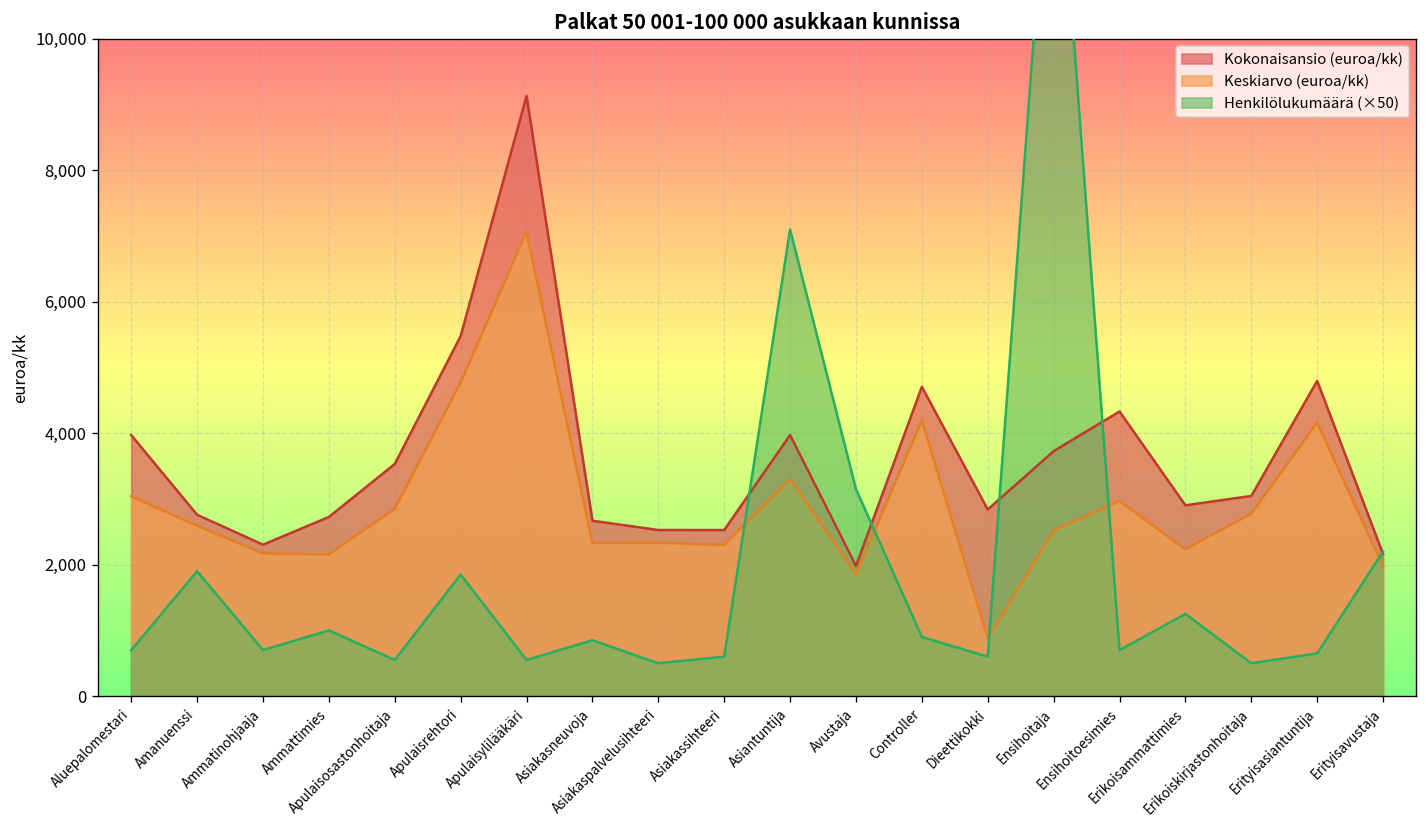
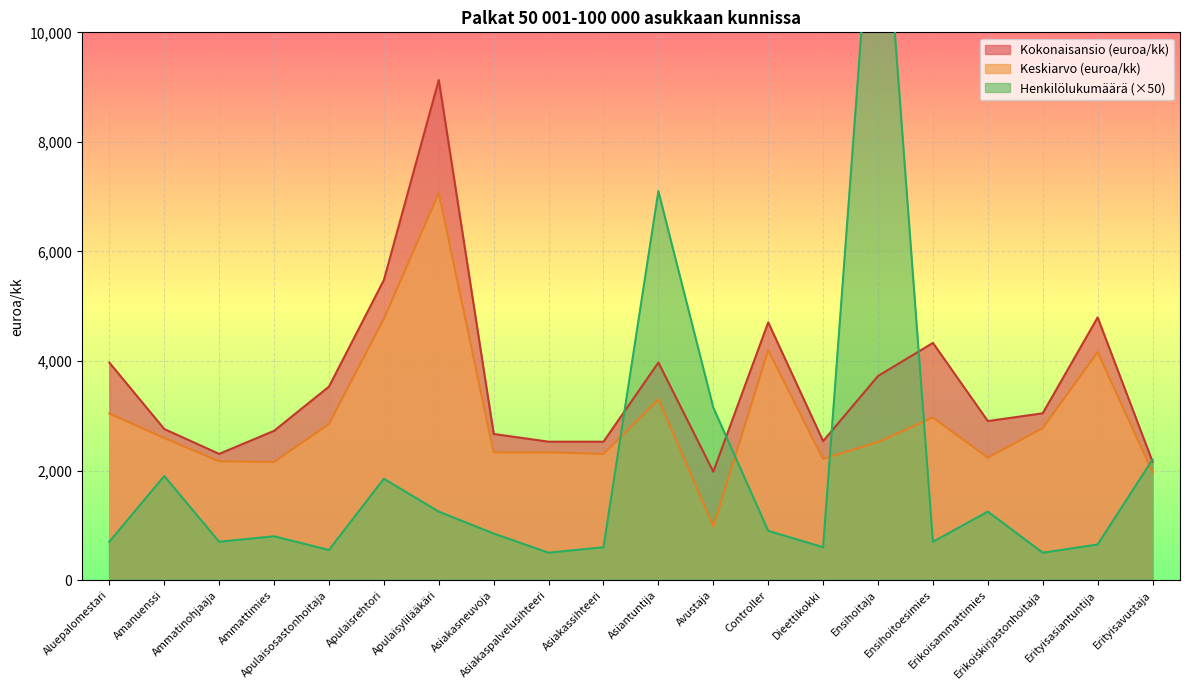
Henkilölukumäärä (×50), Ammattimies: 1,000 -> 800
Henkilölukumäärä (×50), Apulaisylilääkäri: 600 -> 1,300
Keskiarvo (euroa/kk), Avustaja: 1,900 -> 1,000
Kokonaisansio (euroa/kk), Dieettikokki: 2,800 -> 2,500
Keskiarvo (euroa/kk), Dieettikokki: 900 -> 2,200
